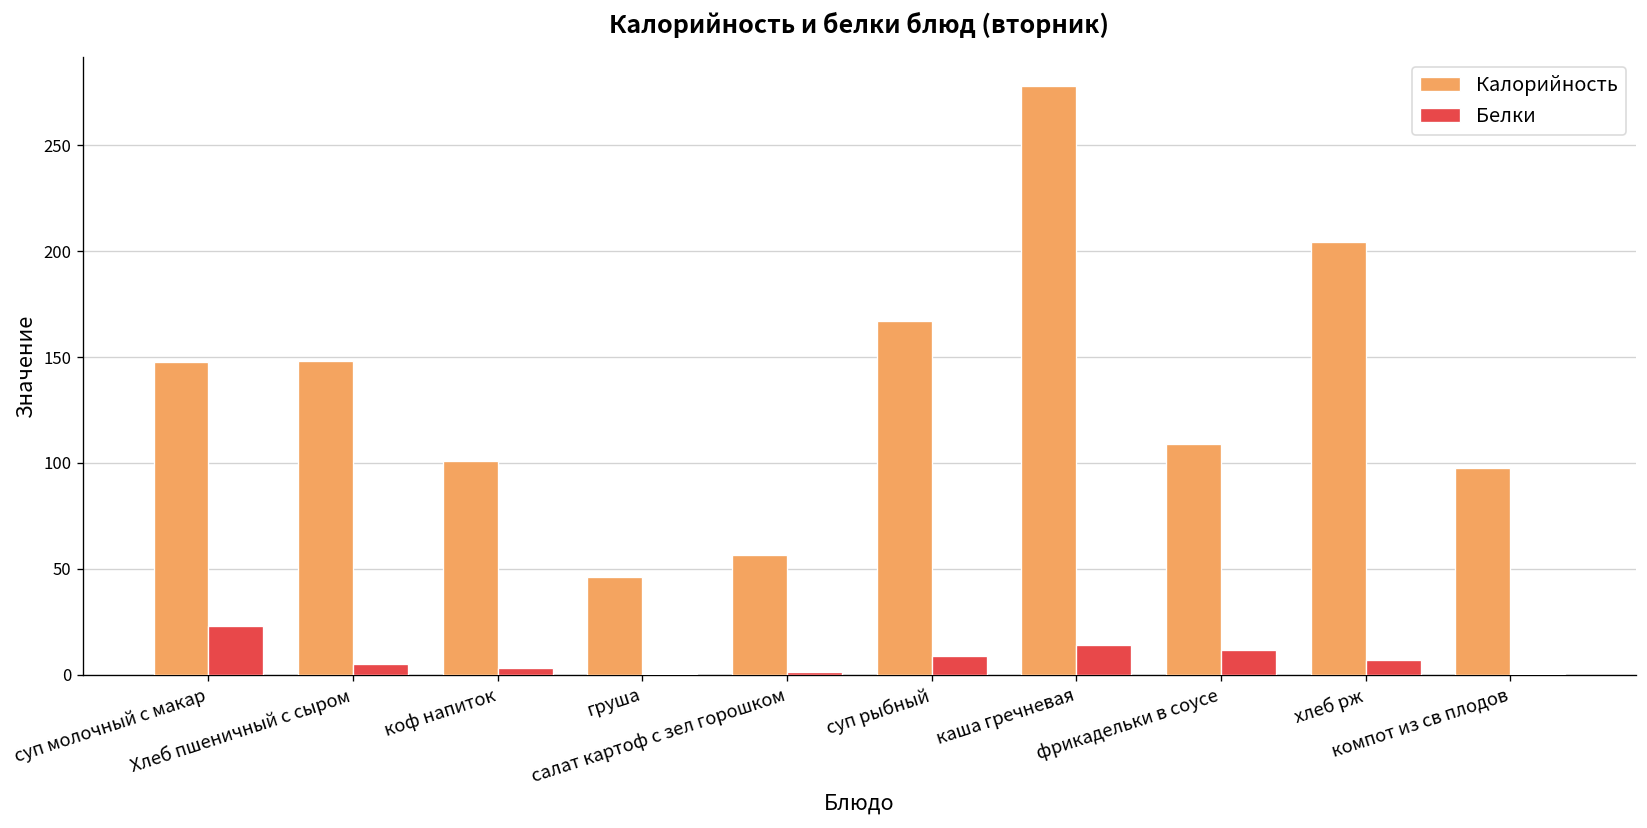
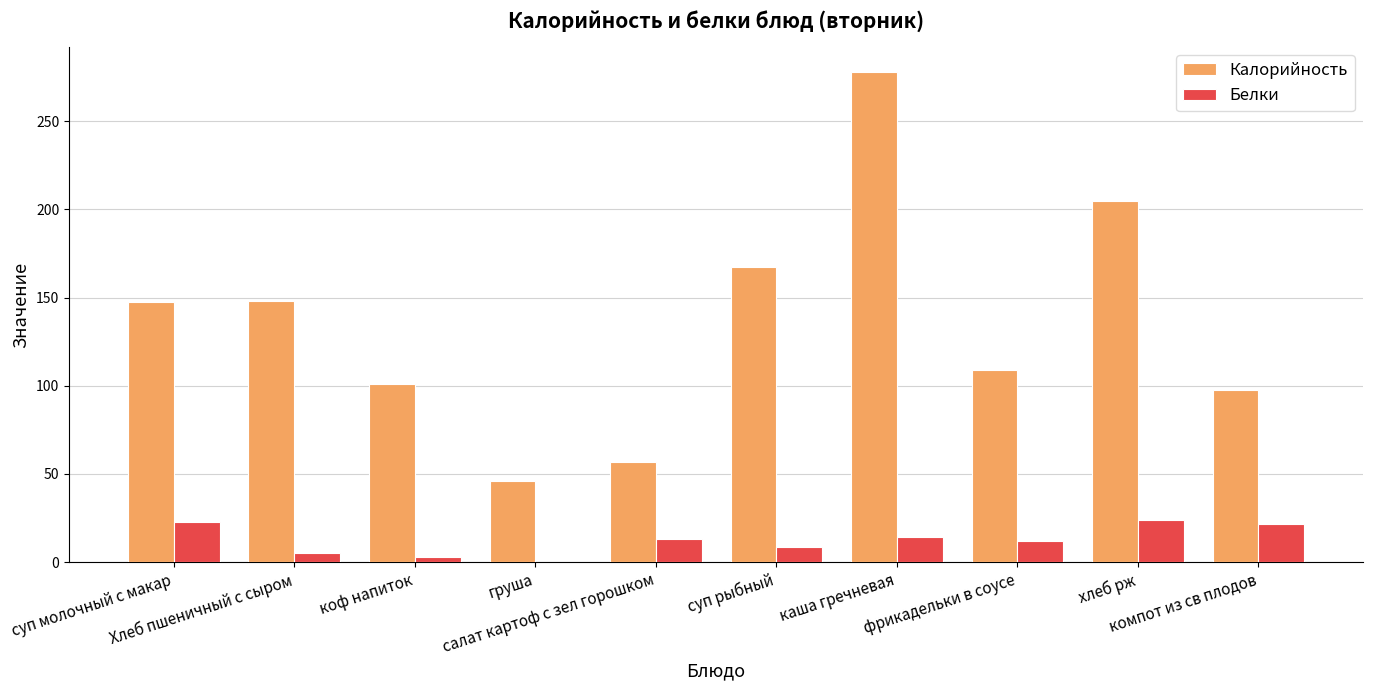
Белки, салат картоф с зел горошком: 1 -> 13
Белки, хлеб рж: 7 -> 24
Белки, компот из св плодов: 0 -> 22
